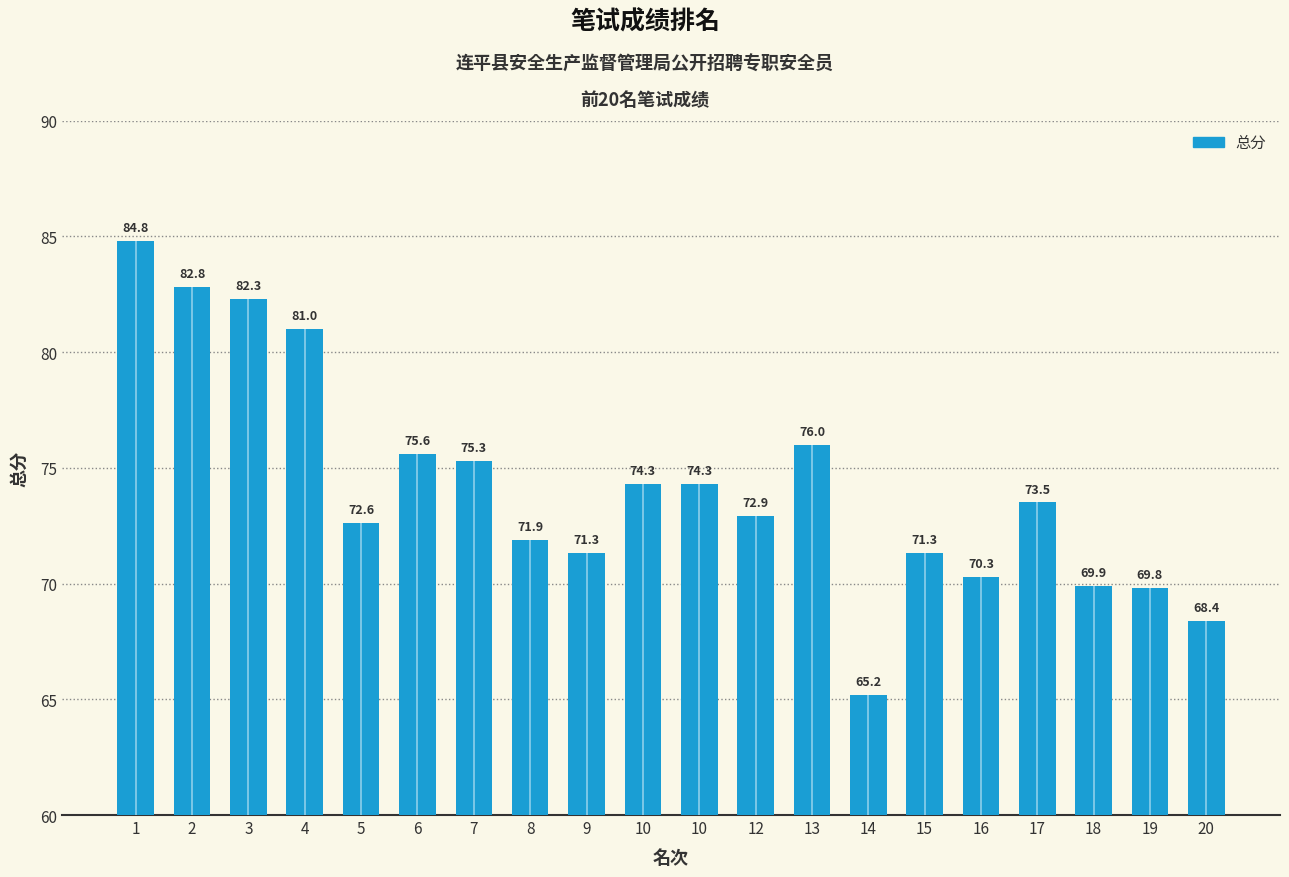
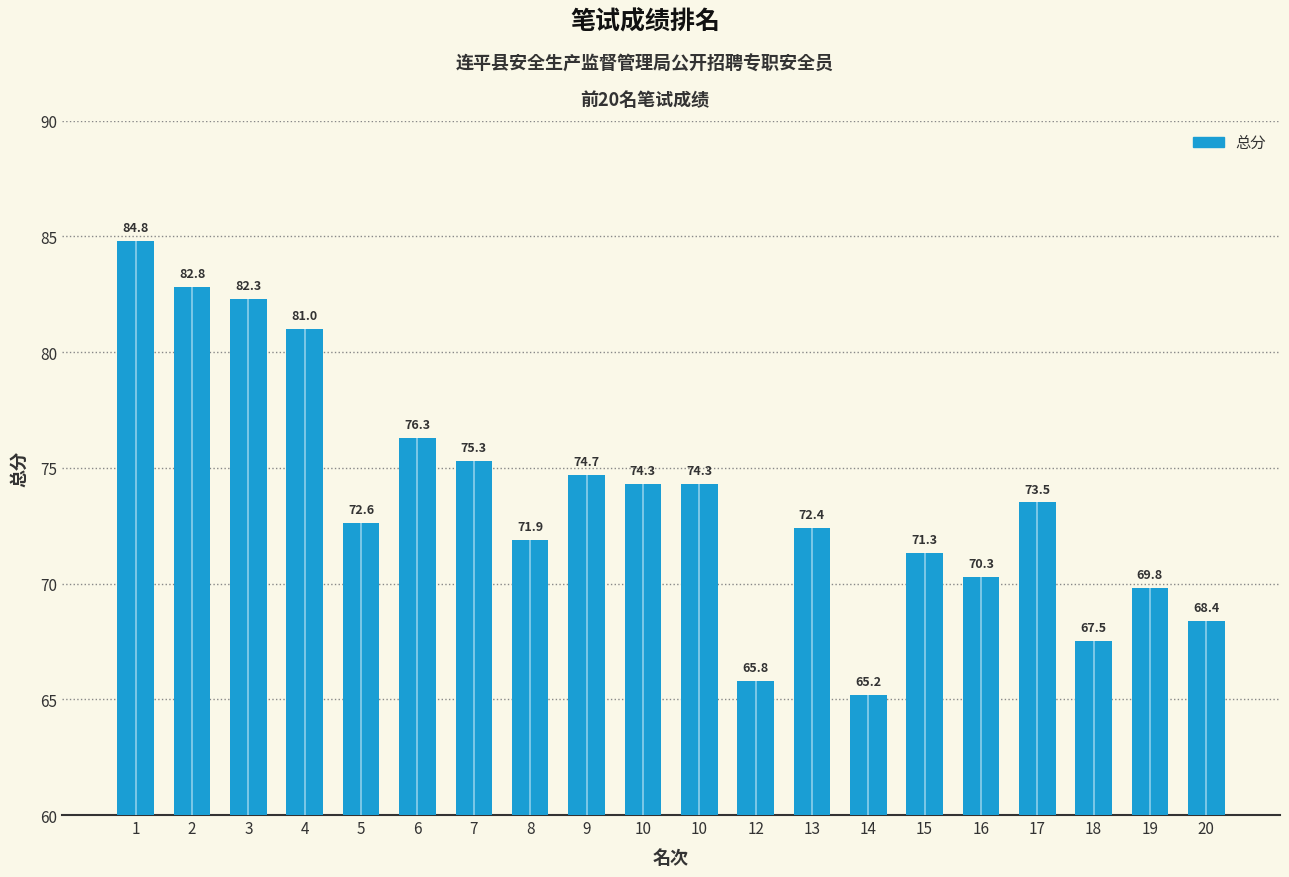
6: 75.6 -> 76.3
9: 71.3 -> 74.7
12: 72.9 -> 65.8
13: 76.0 -> 72.4
18: 69.9 -> 67.5
